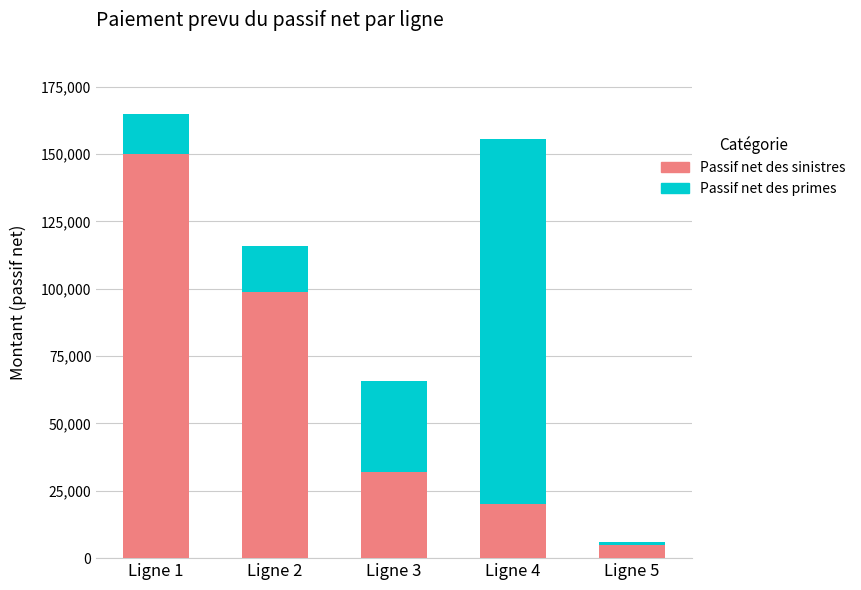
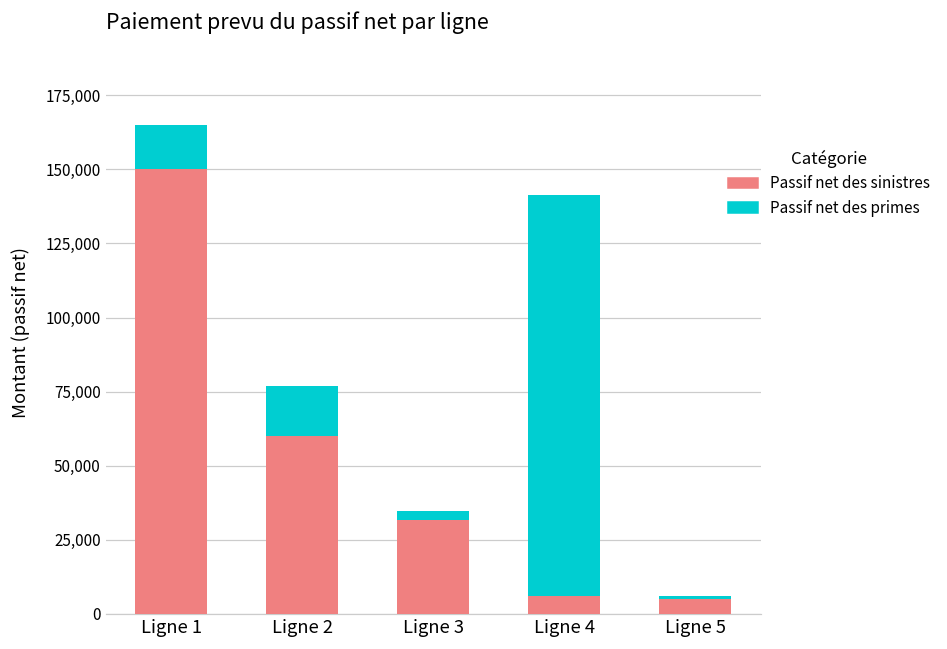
Passif net des sinistres, Ligne 2: 99,000 -> 60,000
Passif net des primes, Ligne 3: 34,000 -> 3,000
Passif net des sinistres, Ligne 4: 20,000 -> 6,000
